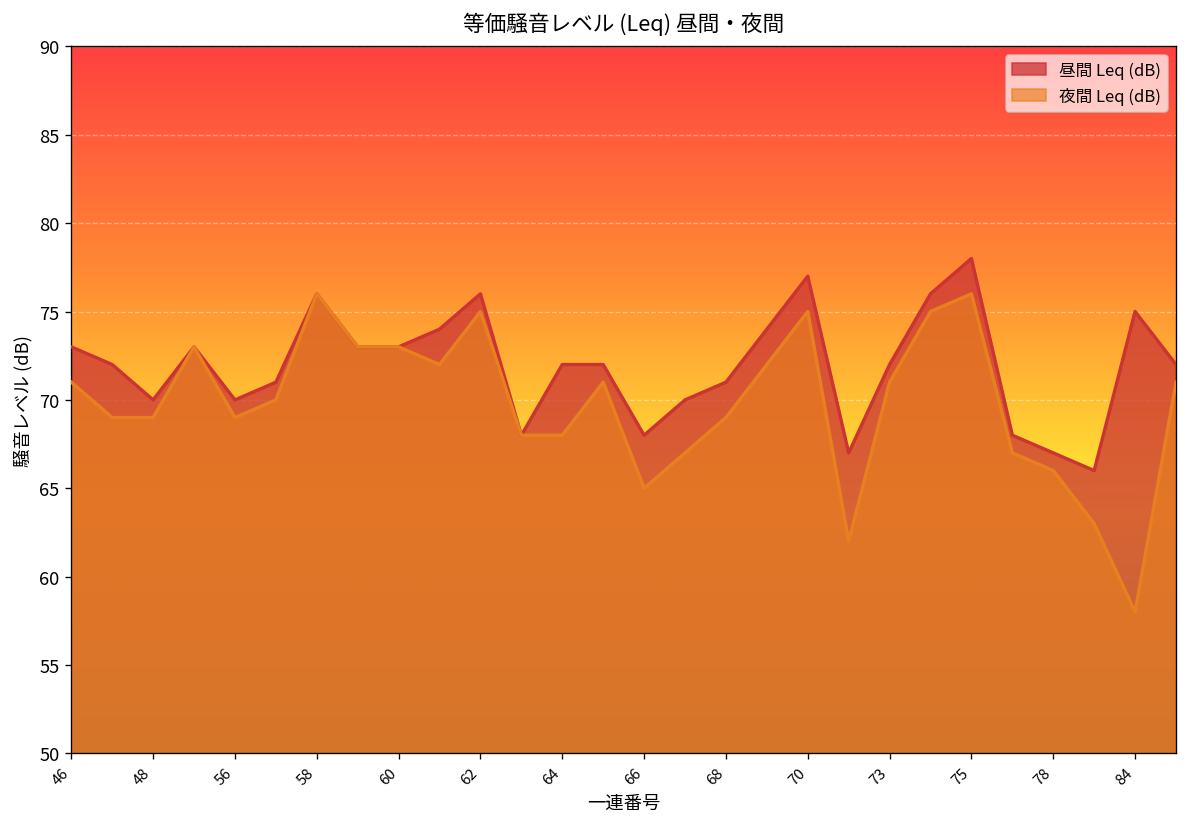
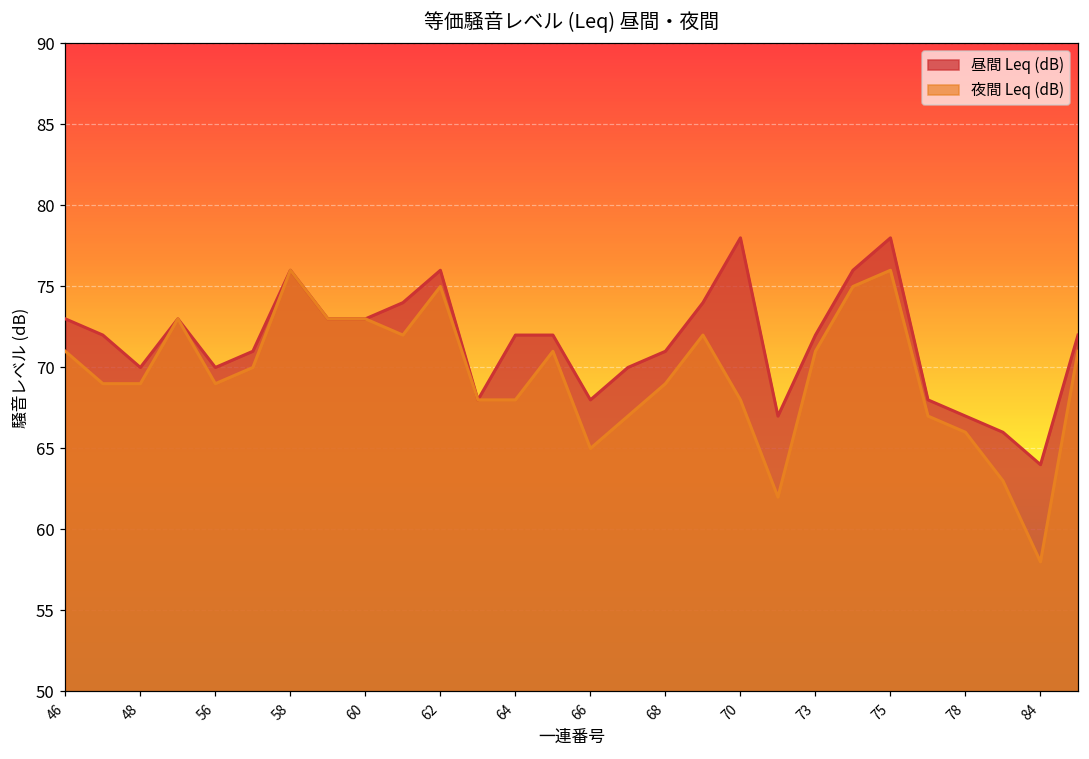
昼間 Leq (dB), 70: 77 -> 78
夜間 Leq (dB), 70: 75 -> 68
昼間 Leq (dB), 84: 75 -> 64
